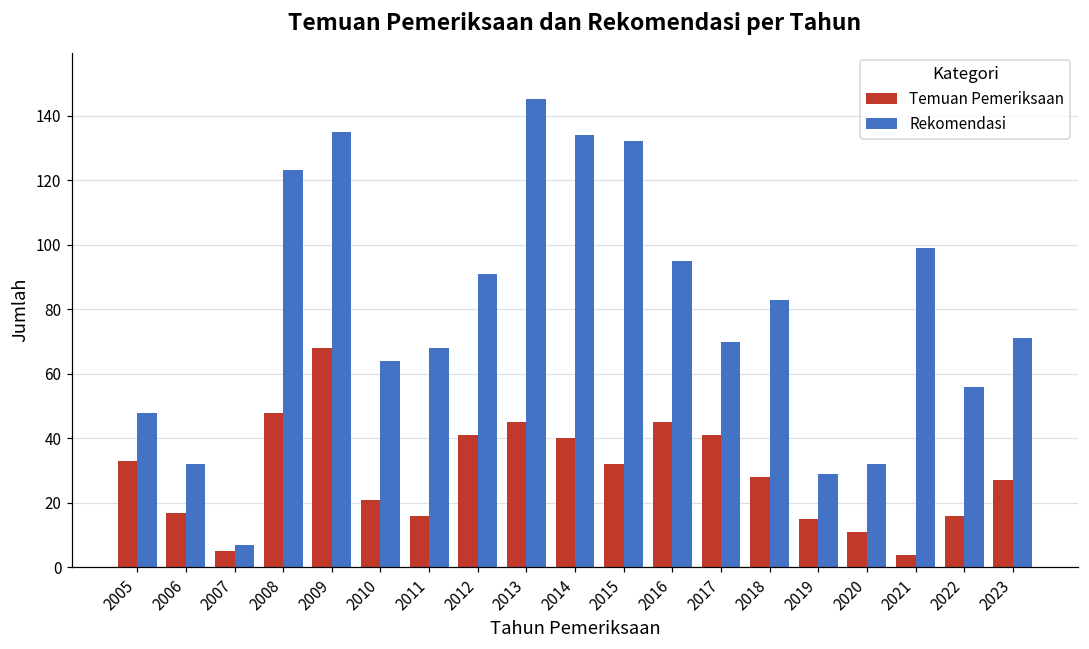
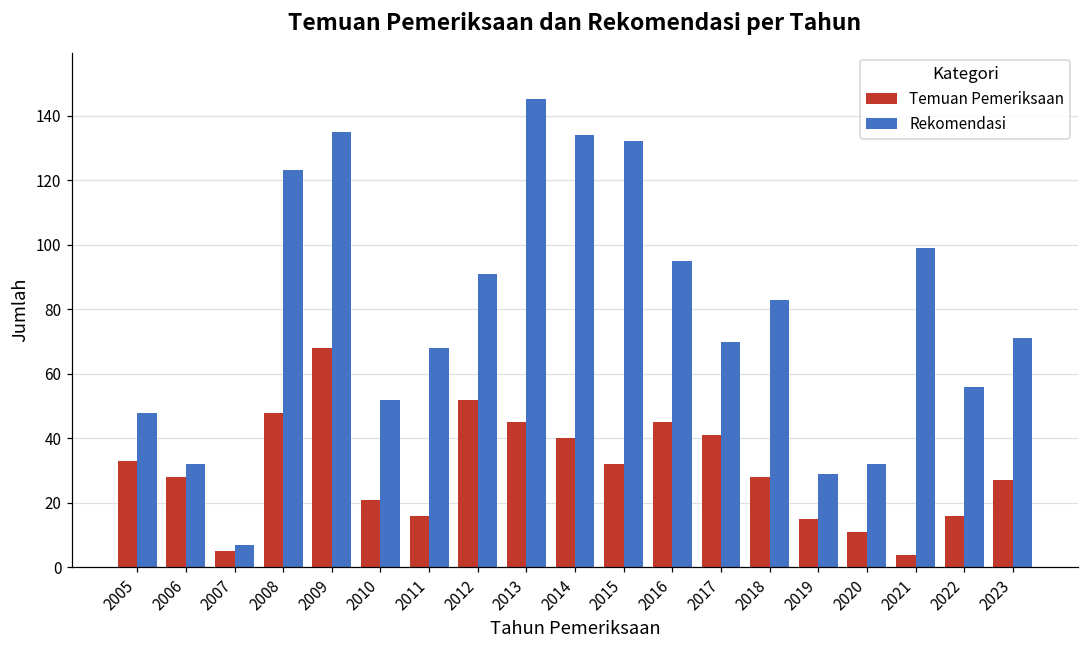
Temuan Pemeriksaan, 2006: 17 -> 28
Rekomendasi, 2010: 64 -> 52
Temuan Pemeriksaan, 2012: 41 -> 52
